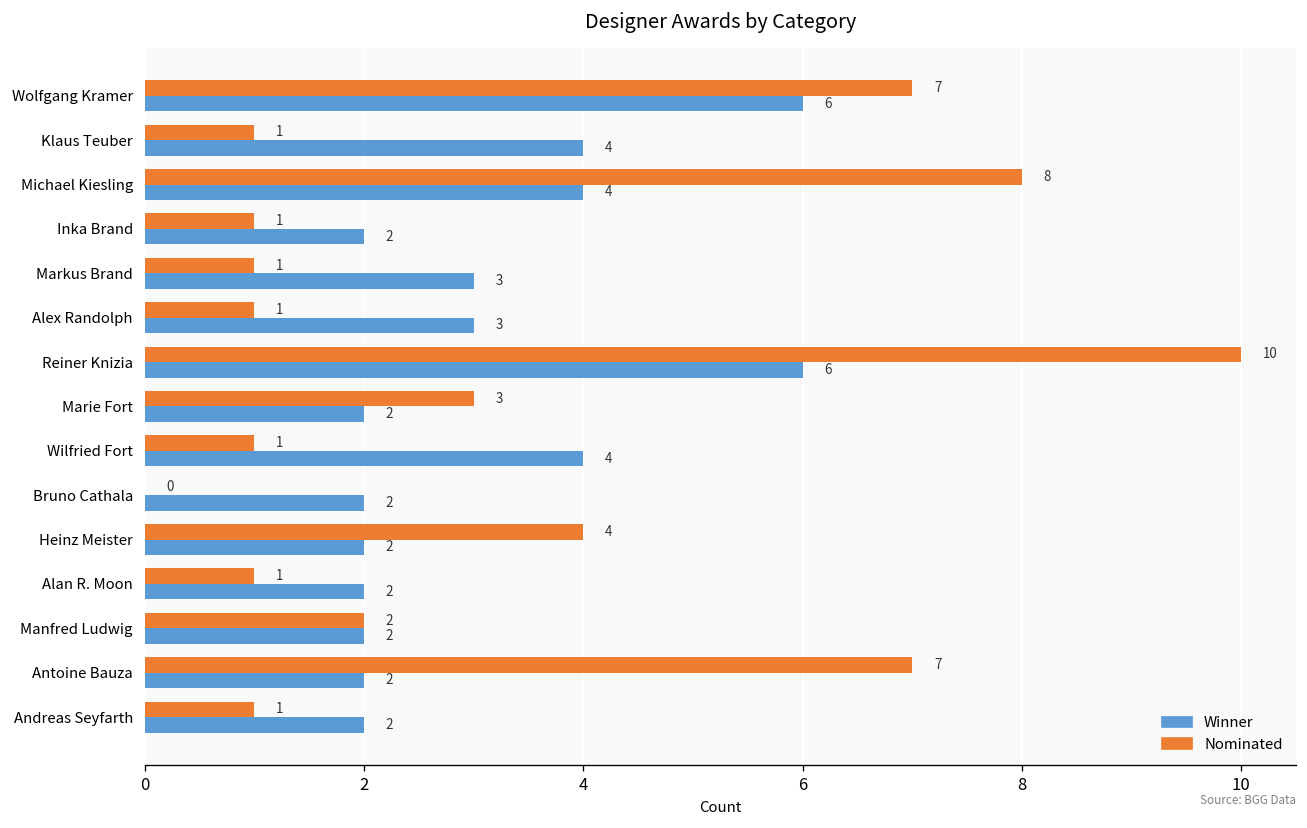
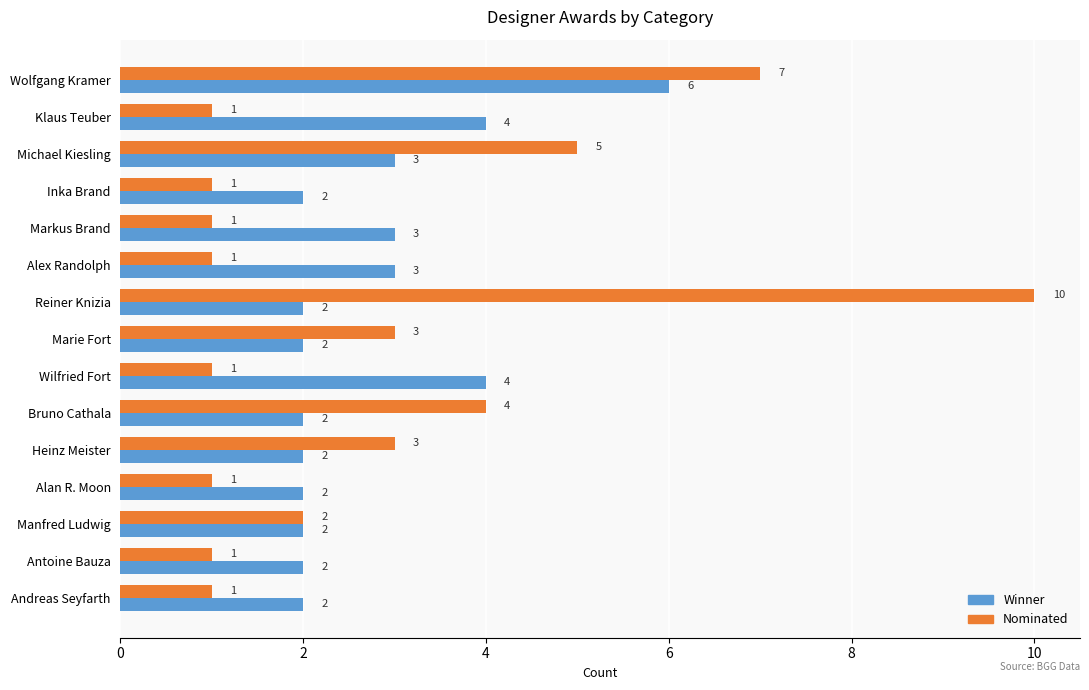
Nominated, Michael Kiesling: 8 -> 5
Winner, Michael Kiesling: 4 -> 3
Winner, Reiner Knizia: 6 -> 2
Nominated, Bruno Cathala: 0 -> 4
Nominated, Heinz Meister: 4 -> 3
Nominated, Antoine Bauza: 7 -> 1
